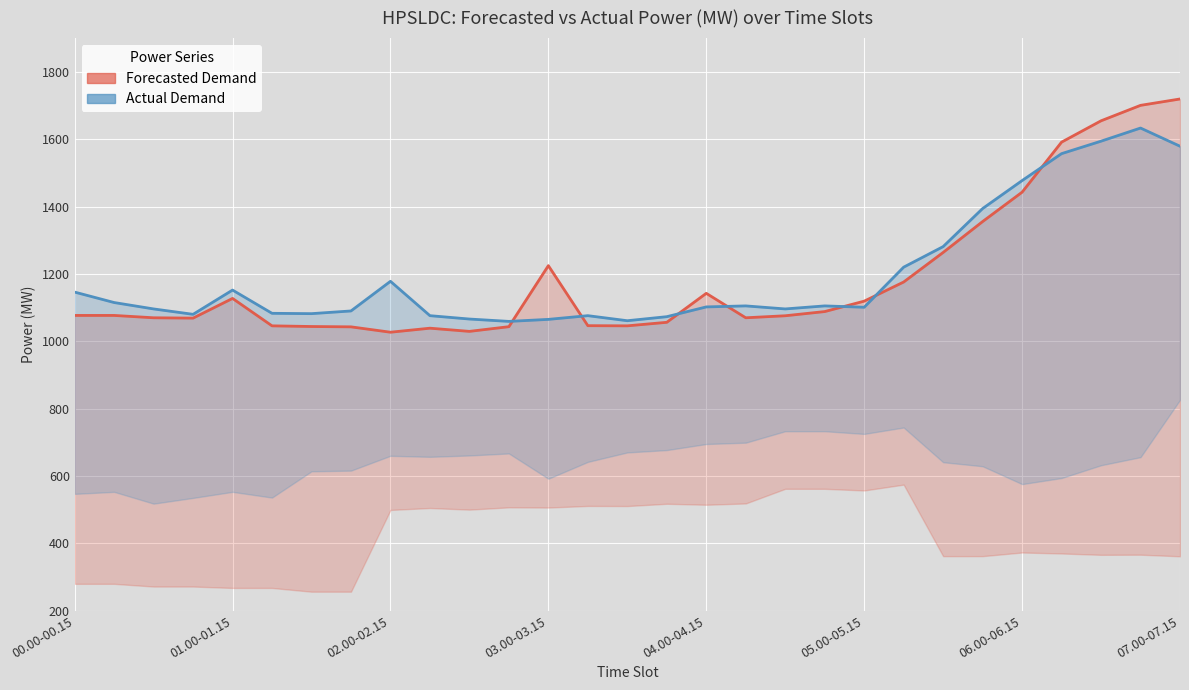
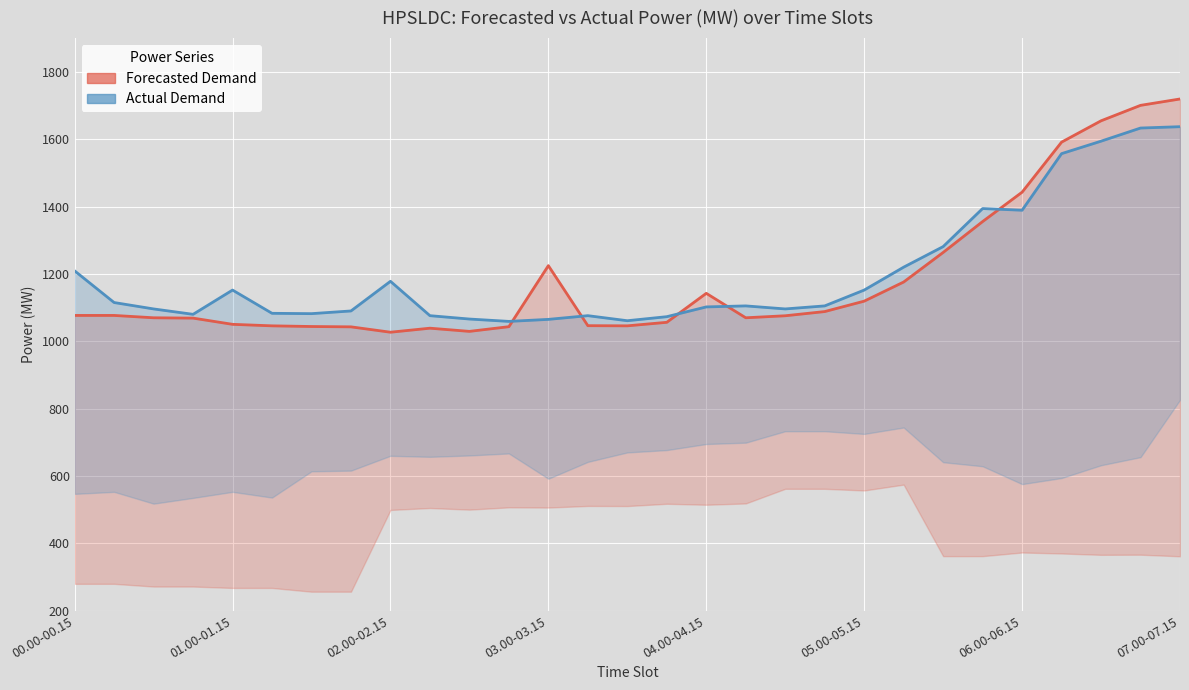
Actual Demand, 00.00-00.15: 1150 -> 1210
Forecasted Demand, 01.00-01.15: 1130 -> 1050
Actual Demand, 05.00-05.15: 1100 -> 1150
Actual Demand, 06.00-06.15: 1480 -> 1390
Actual Demand, 07.00-07.15: 1580 -> 1640
